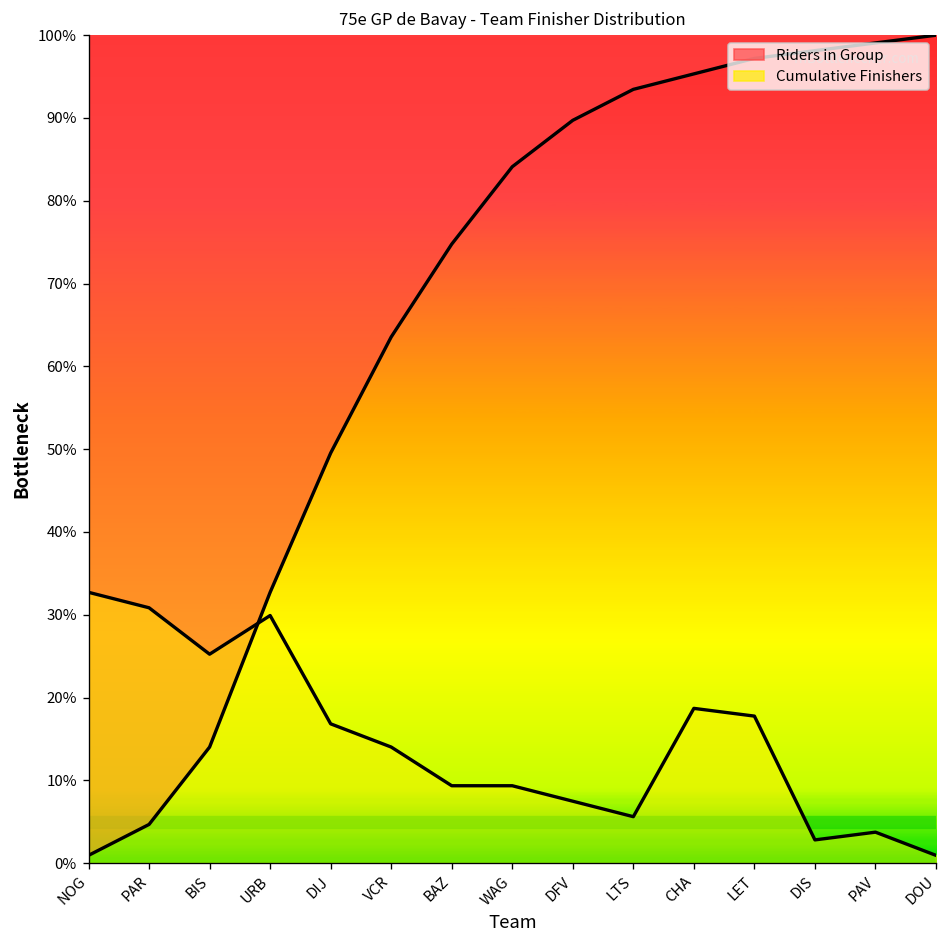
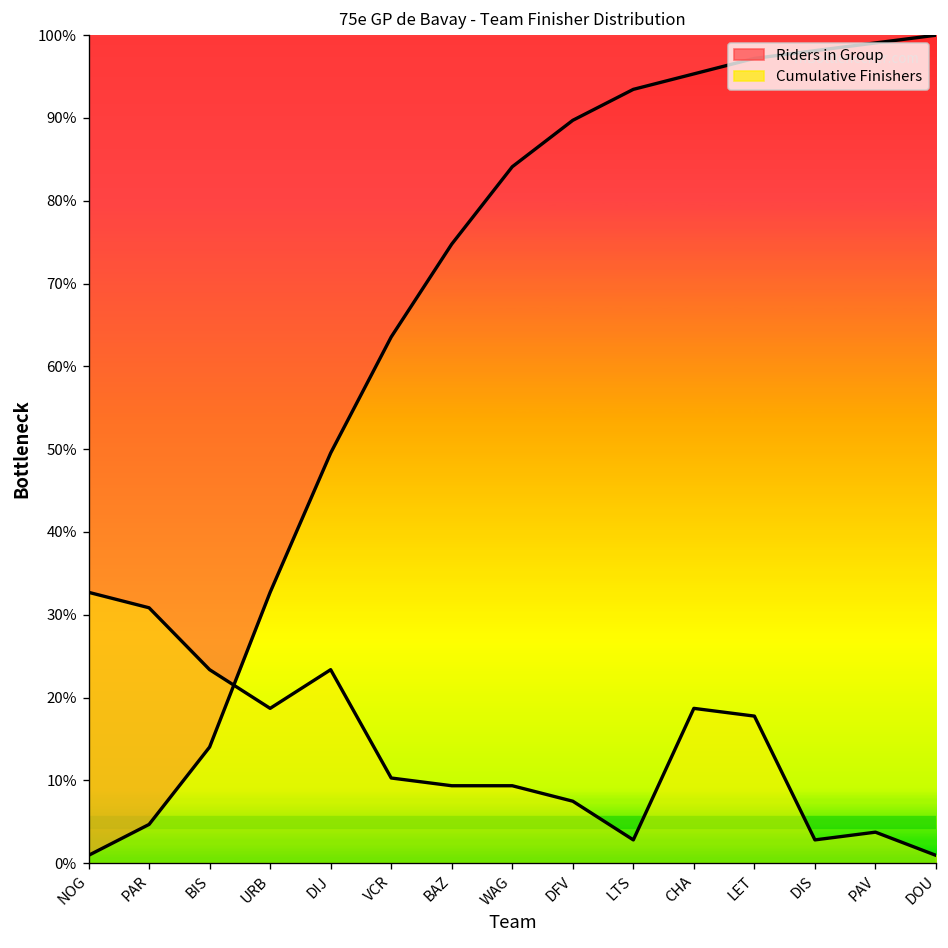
Cumulative Finishers, BIS: 25% -> 23%
Cumulative Finishers, URB: 30% -> 19%
Cumulative Finishers, DIJ: 17% -> 23%
Cumulative Finishers, VCR: 14% -> 10%
Cumulative Finishers, LTS: 6% -> 3%
